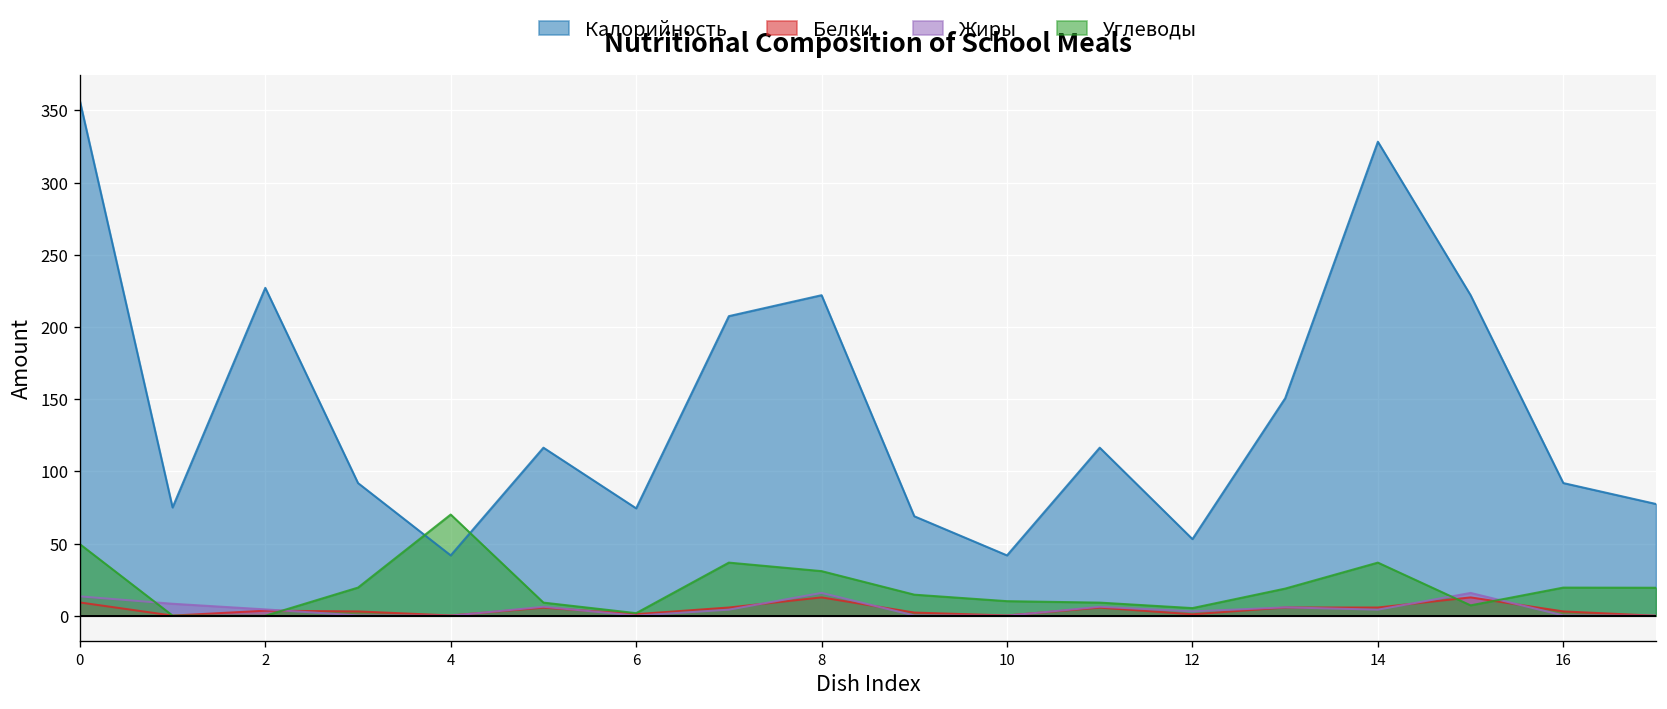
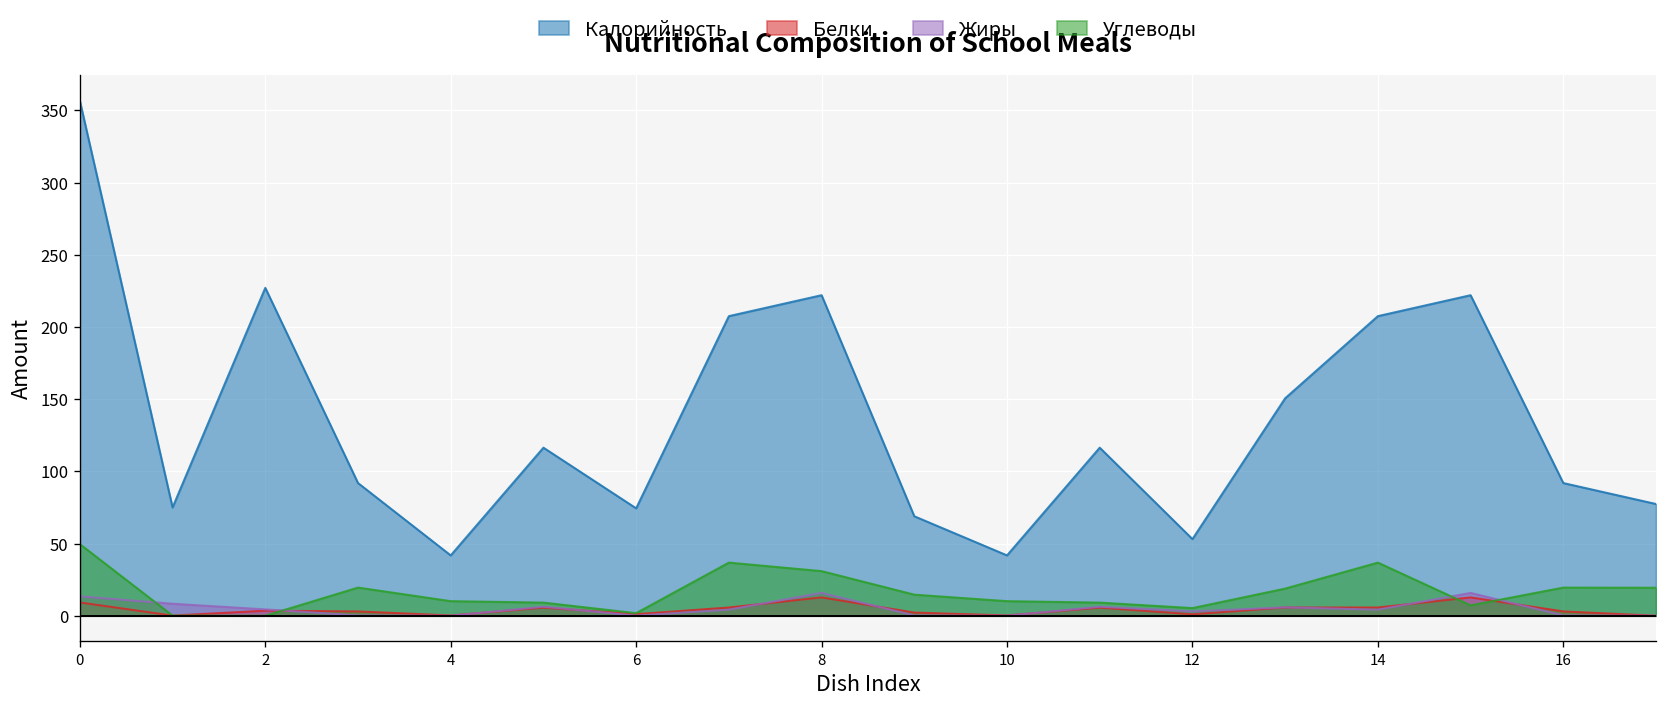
Углеводы, 4: 70 -> 10
Калорийность, 14: 328 -> 208
